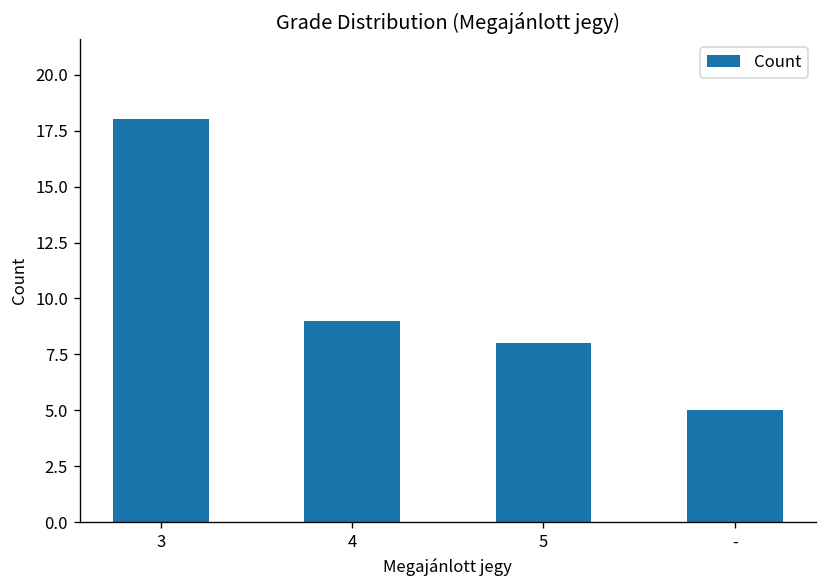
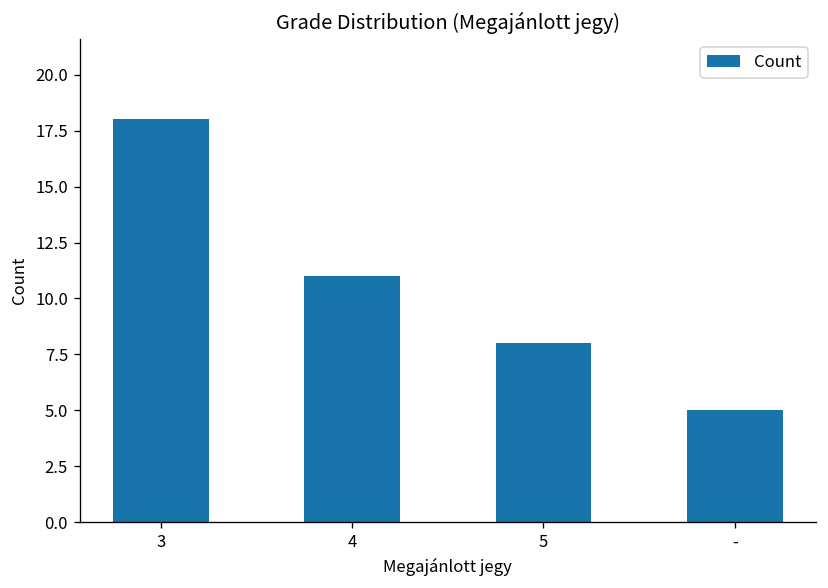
4: 9 -> 11
